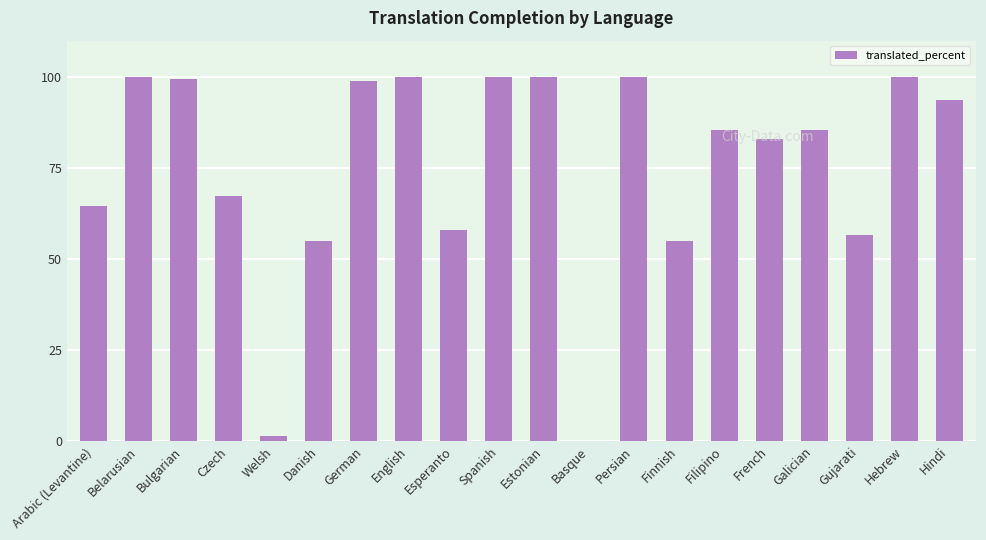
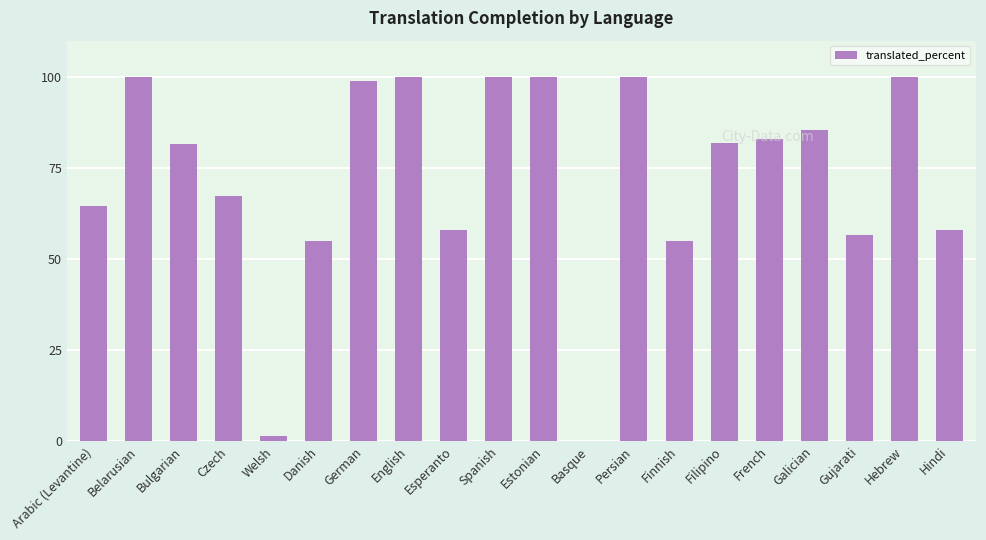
Bulgarian: 100 -> 82
Filipino: 86 -> 82
Hindi: 94 -> 58
